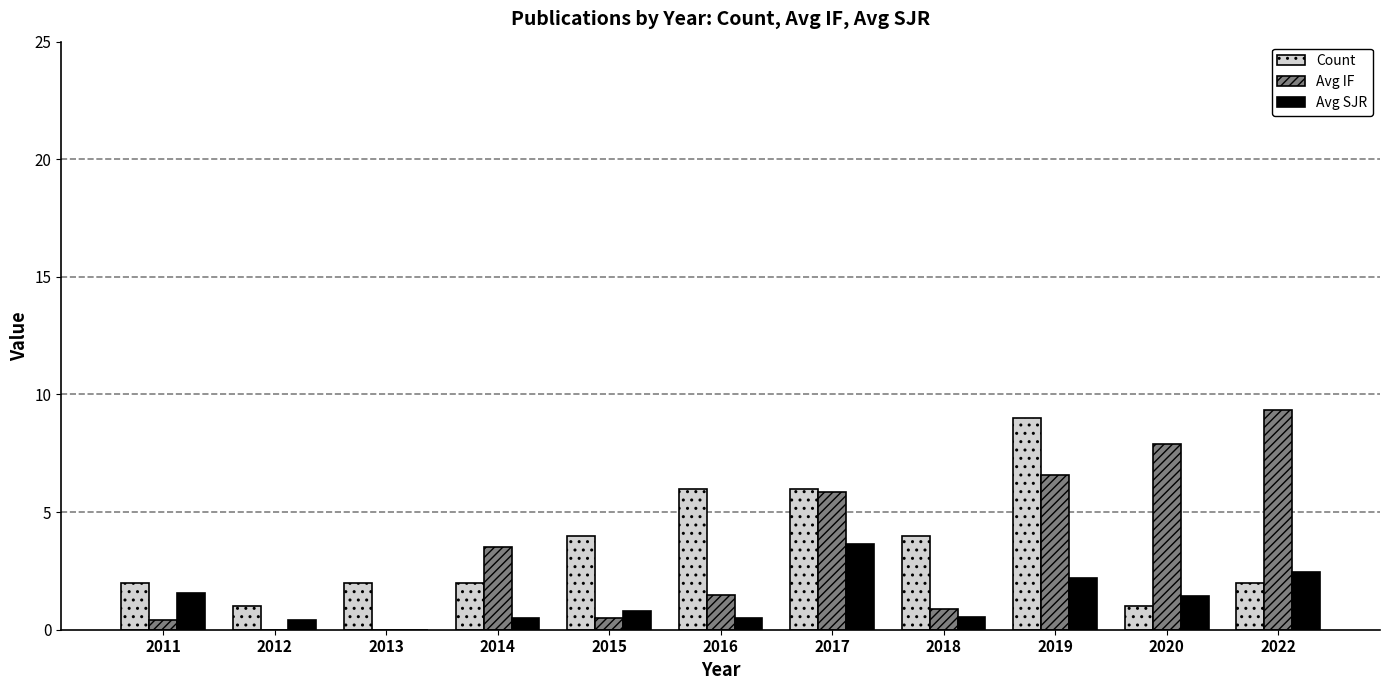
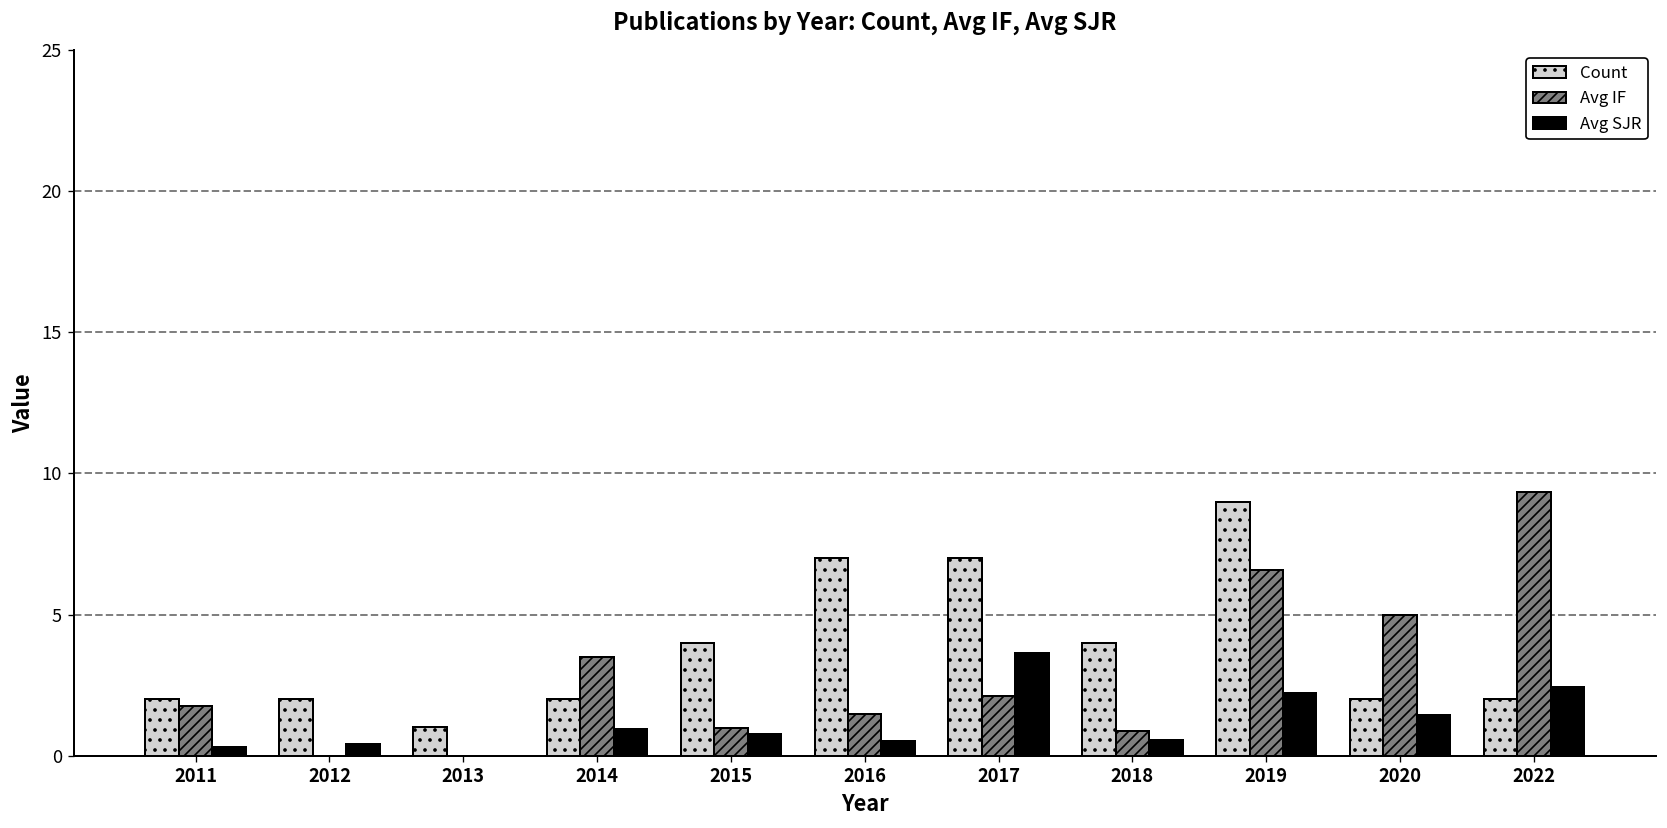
Avg IF, 2011: 0.4 -> 1.8
Avg SJR, 2011: 1.6 -> 0.3
Count, 2012: 1 -> 2
Count, 2013: 2 -> 1
Avg SJR, 2014: 0.5 -> 1.0
Avg IF, 2015: 0.5 -> 1.0
Count, 2016: 6 -> 7
Count, 2017: 6 -> 7
Avg IF, 2017: 5.9 -> 2.1
Count, 2020: 1 -> 2
Avg IF, 2020: 7.9 -> 5.0
